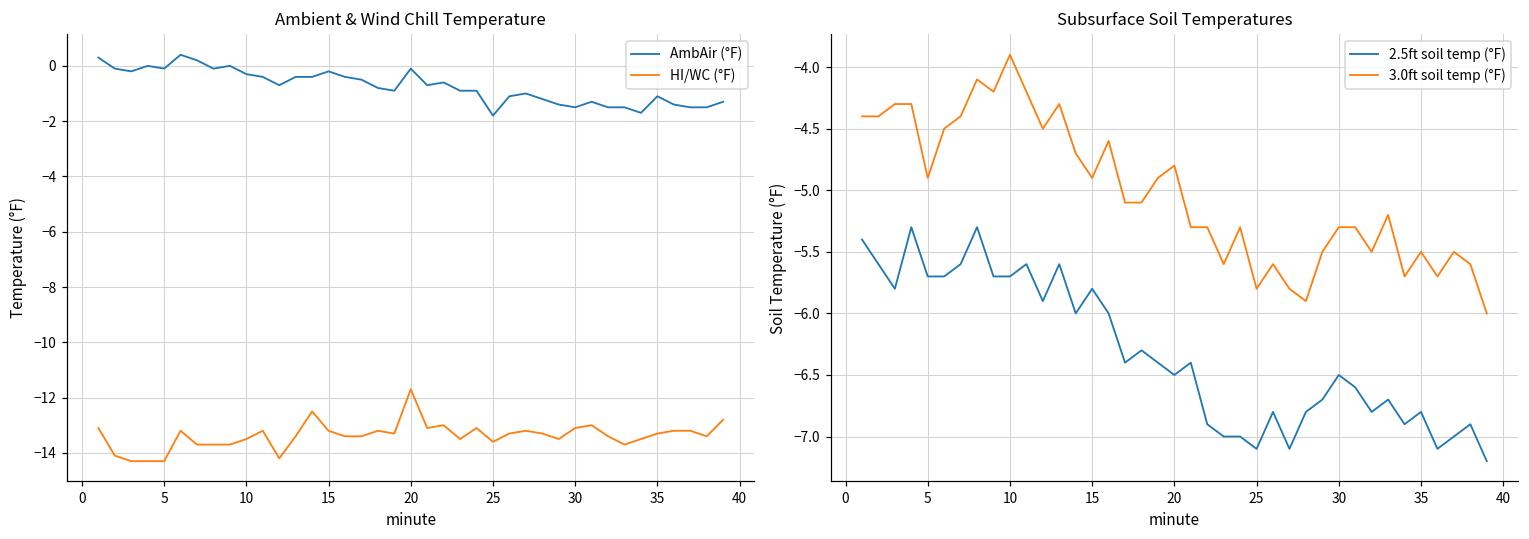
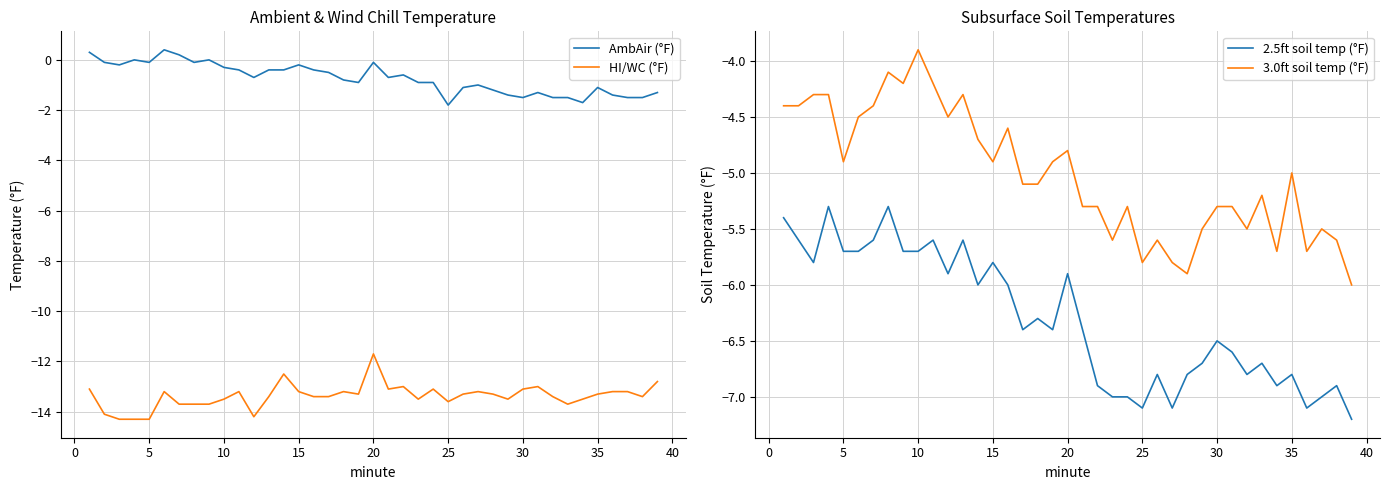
Subsurface Soil Temperatures, 2.5ft soil temp (°F), 20: -6.5 -> -5.9
Subsurface Soil Temperatures, 3.0ft soil temp (°F), 35: -5.5 -> -5.0
